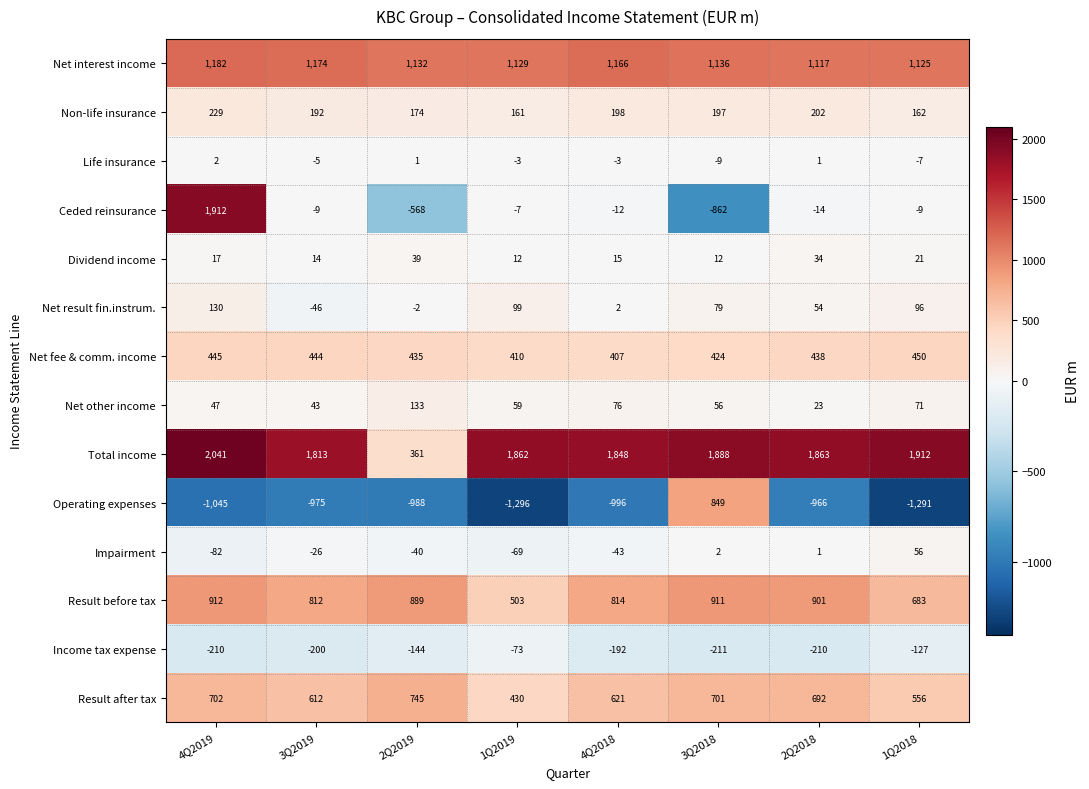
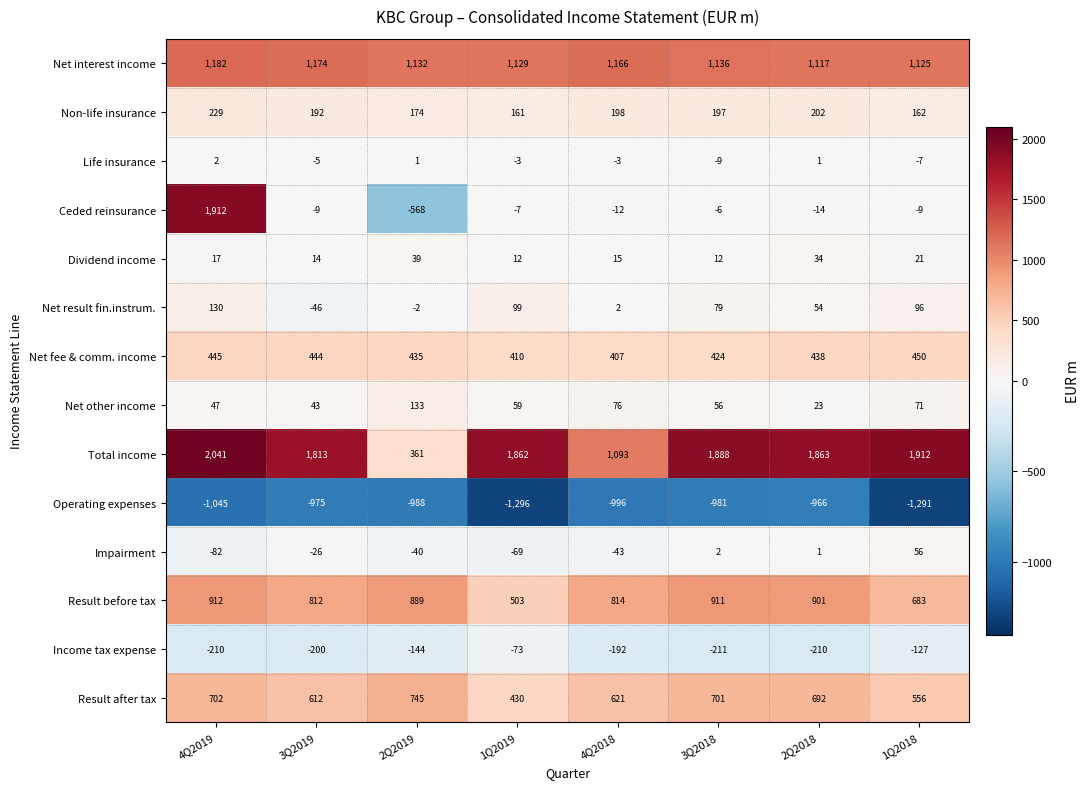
Ceded reinsurance, 3Q2018: -862 -> -6
Total income, 4Q2018: 1,848 -> 1,093
Operating expenses, 3Q2018: 849 -> -981
